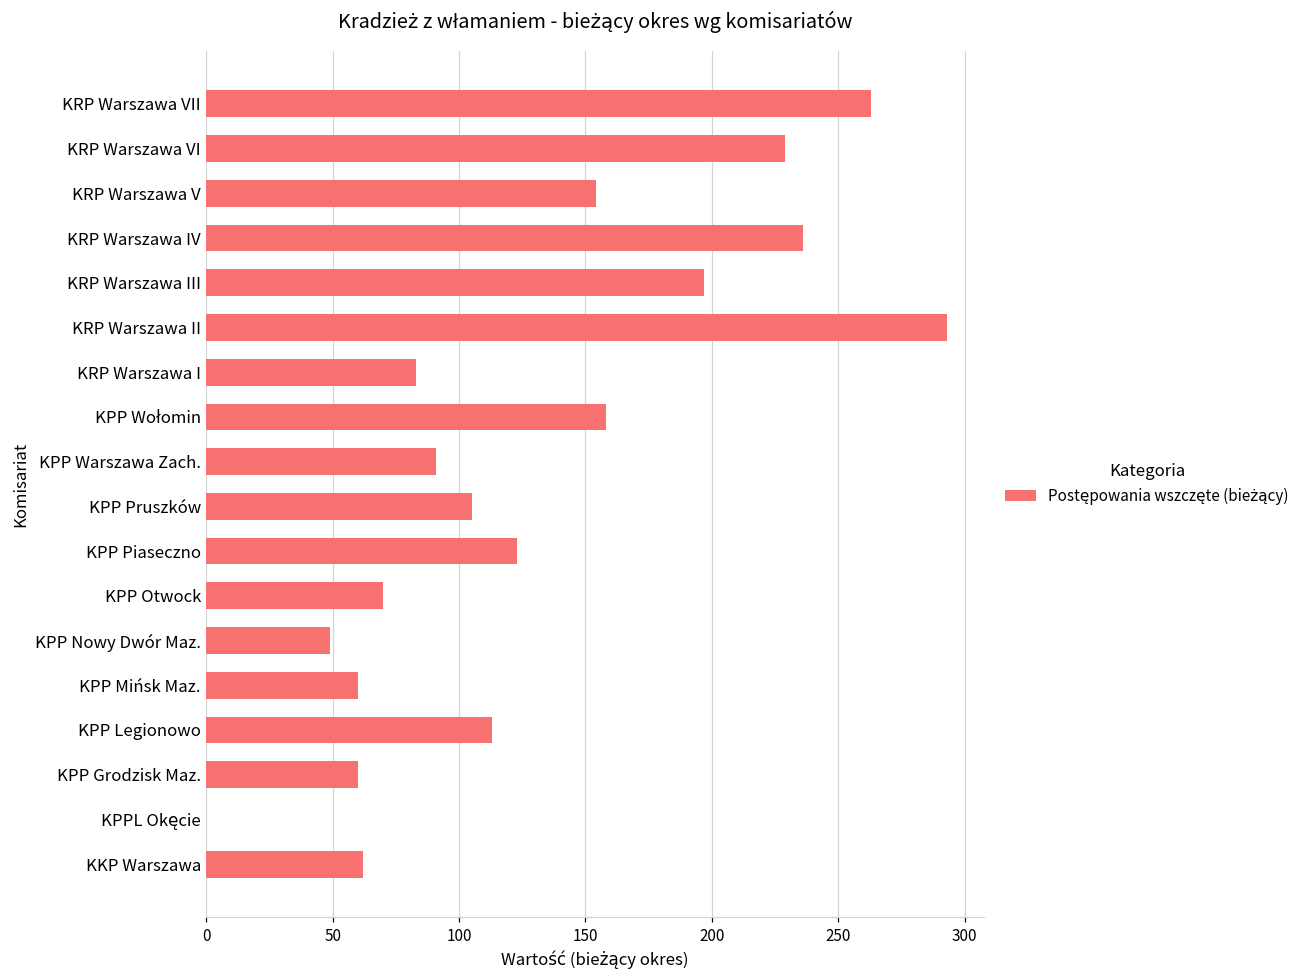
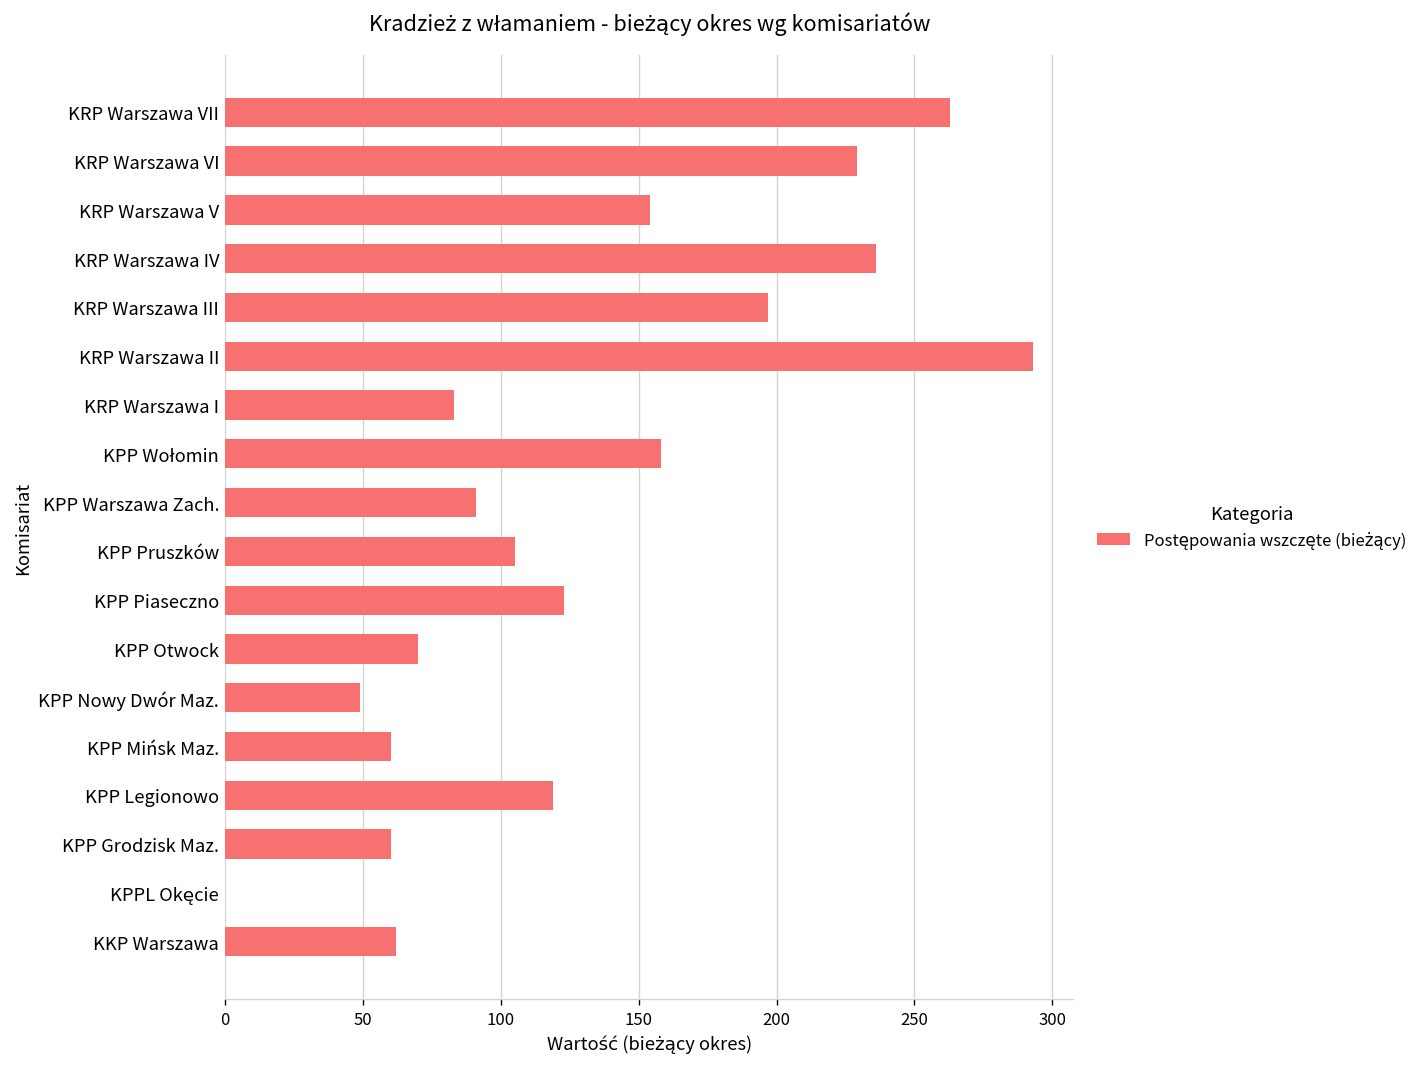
KPP Legionowo: 113 -> 119
